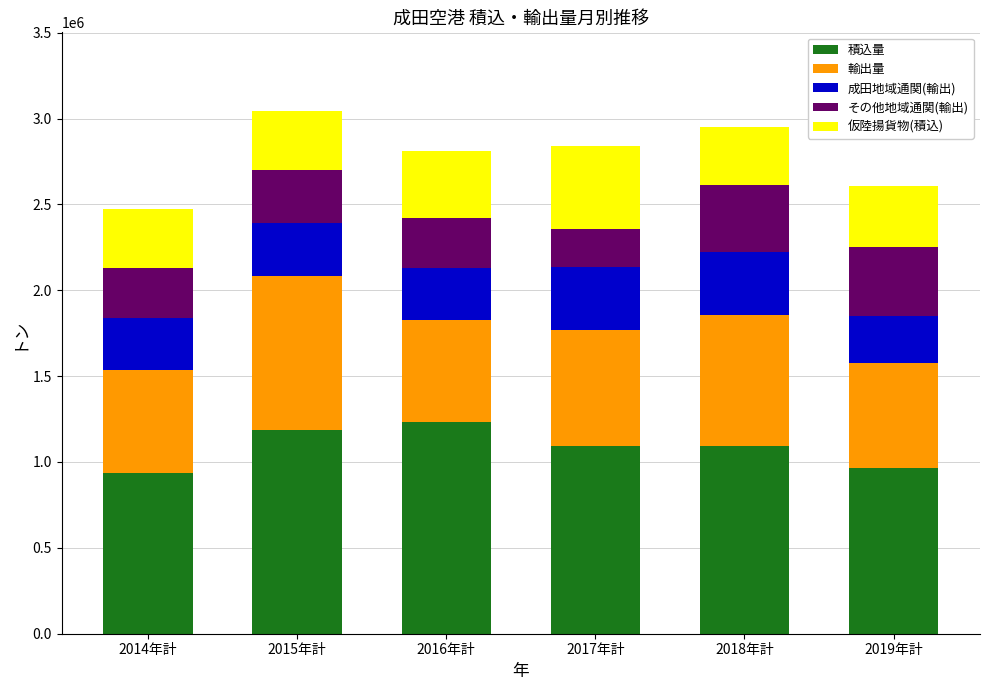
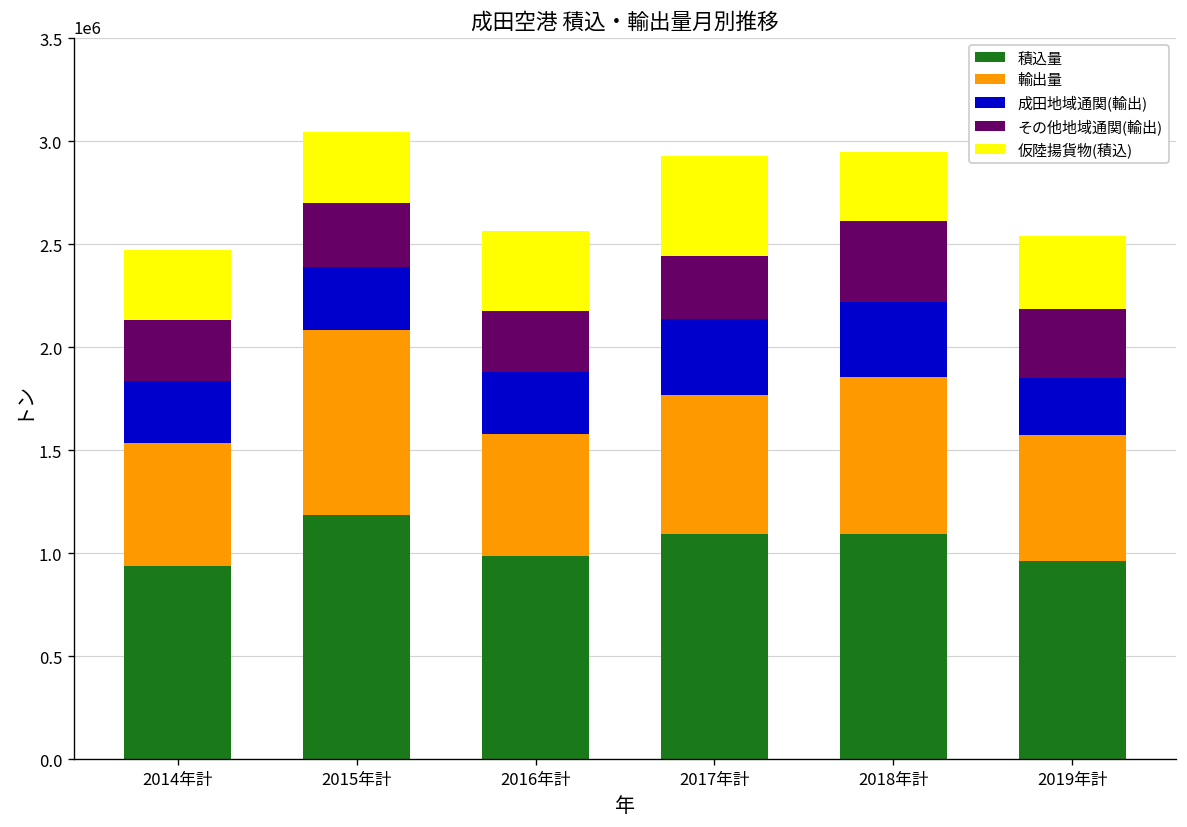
積込量, 2016年計: 1230000 -> 990000
その他地域通関(輸出), 2017年計: 220000 -> 310000
その他地域通関(輸出), 2019年計: 400000 -> 330000
